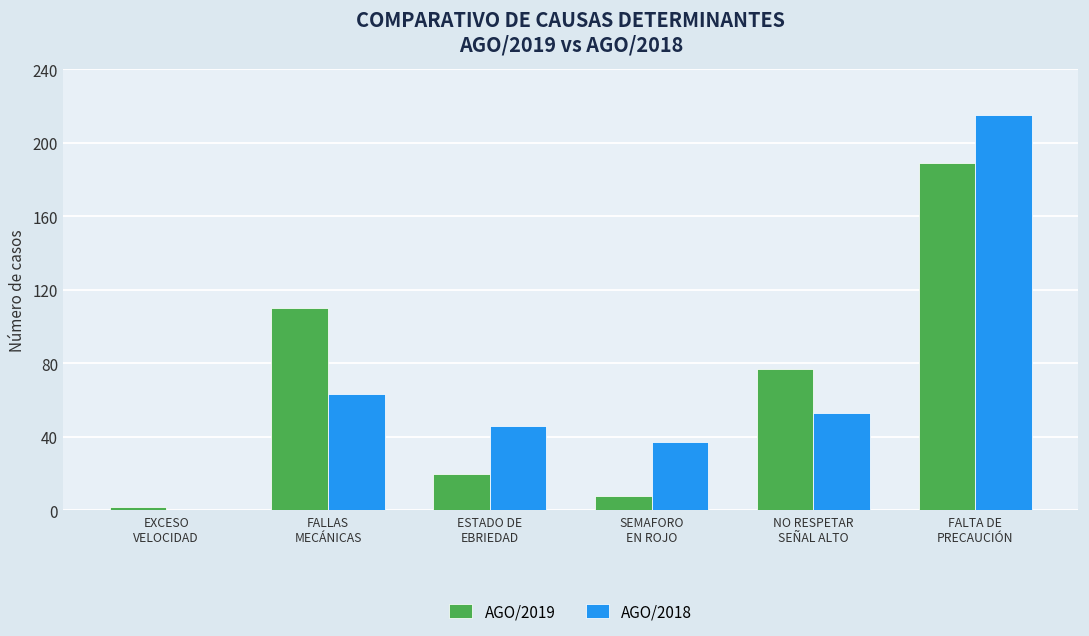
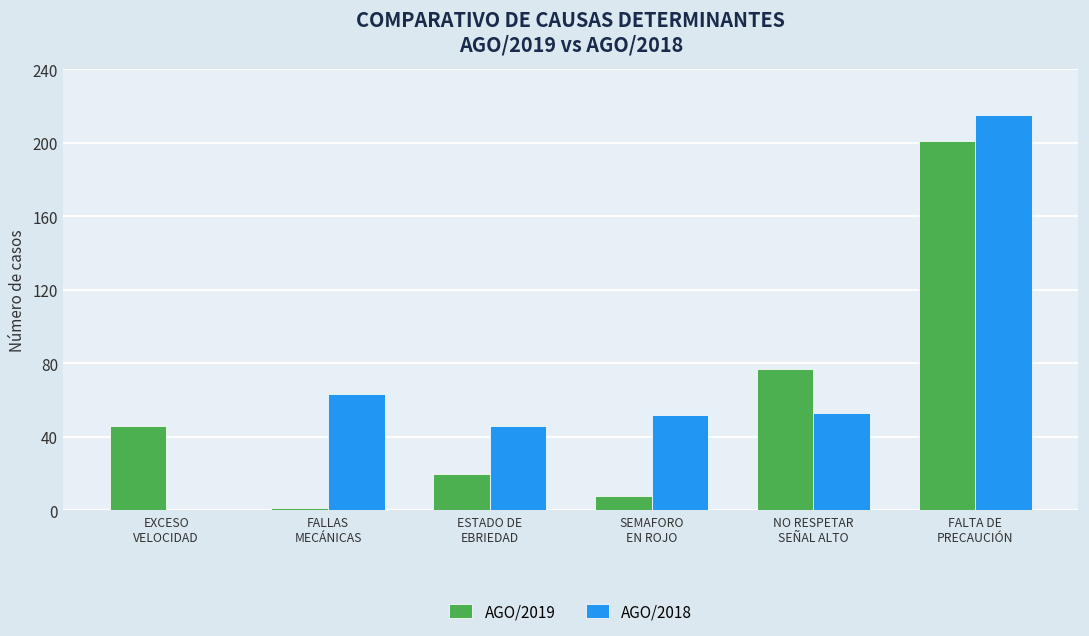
AGO/2019, EXCESO VELOCIDAD: 2 -> 46
AGO/2019, FALLAS MECÁNICAS: 110 -> 1
AGO/2018, SEMAFORO EN ROJO: 37 -> 52
AGO/2019, FALTA DE PRECAUCIÓN: 189 -> 201
